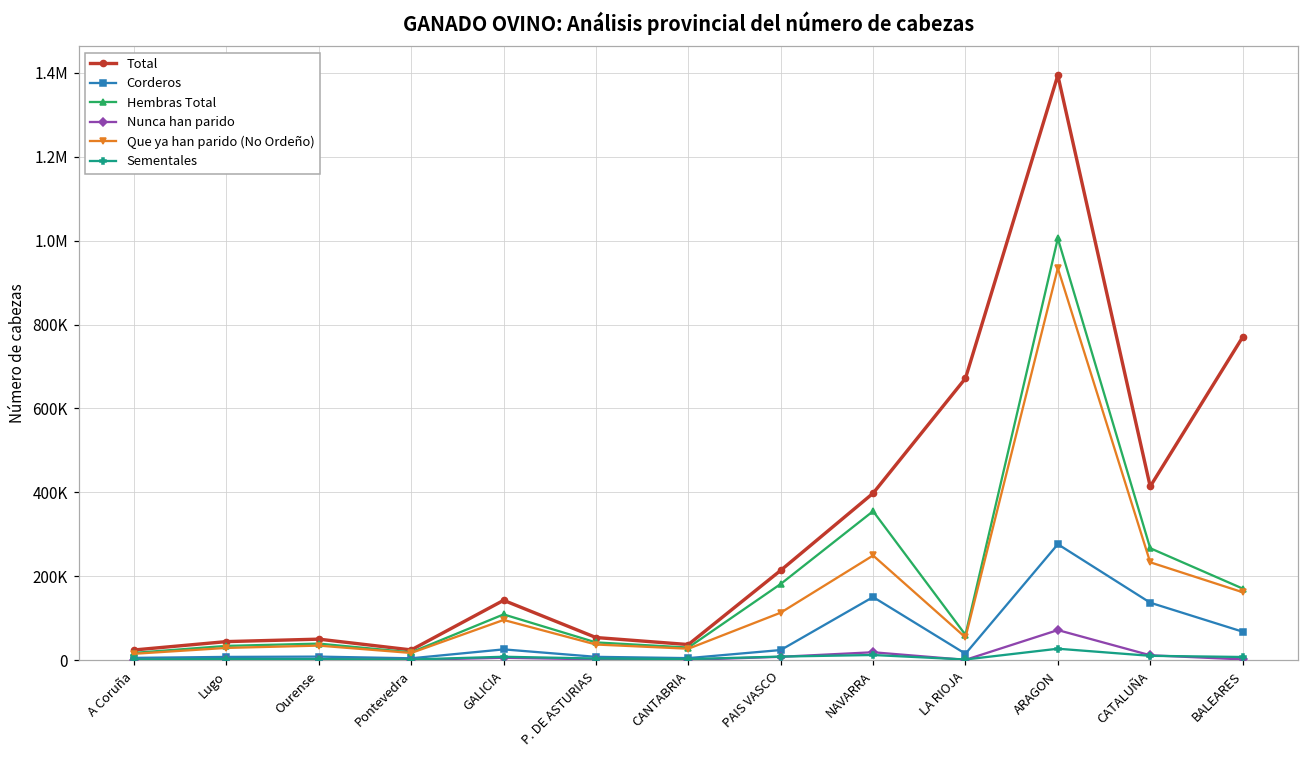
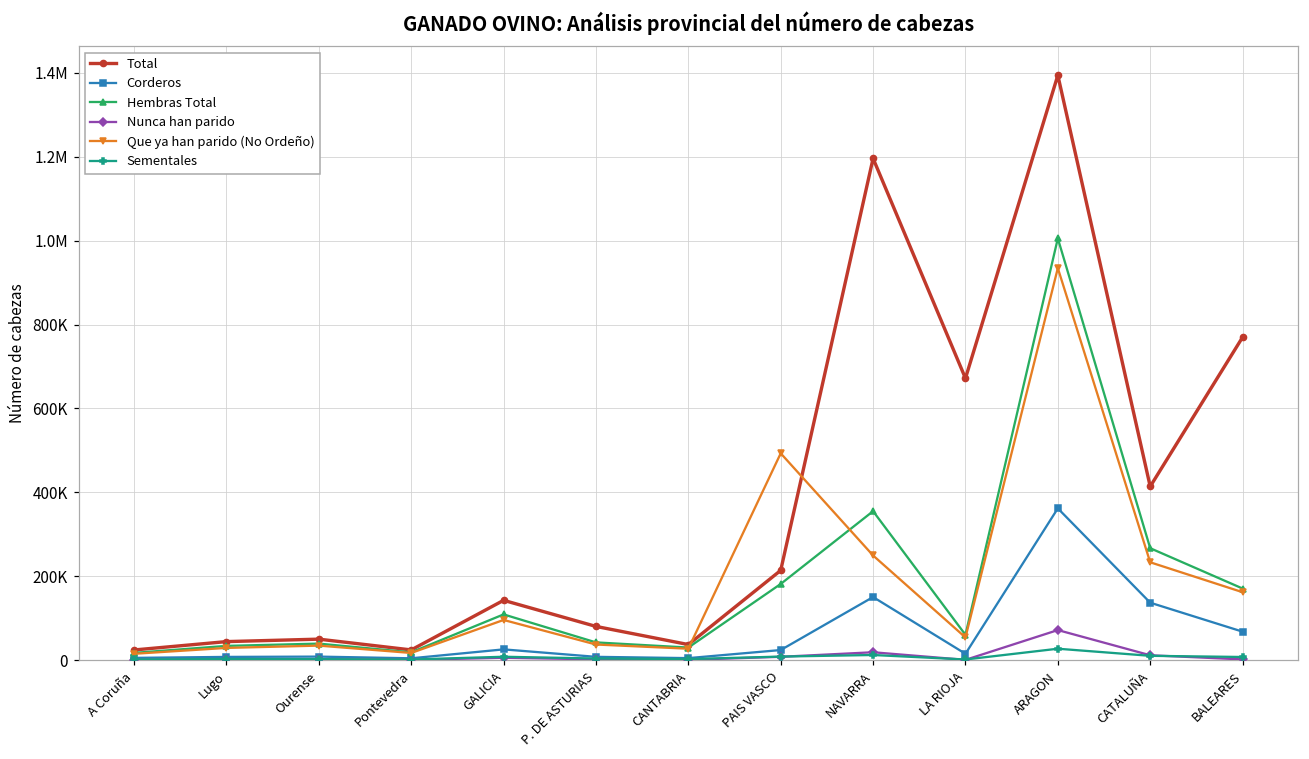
Total, P. DE ASTURIAS: 50000 -> 80000
Que ya han parido (No Ordeño), PAIS VASCO: 110000 -> 490000
Total, NAVARRA: 400000 -> 1200000
Corderos, ARAGON: 280000 -> 360000
